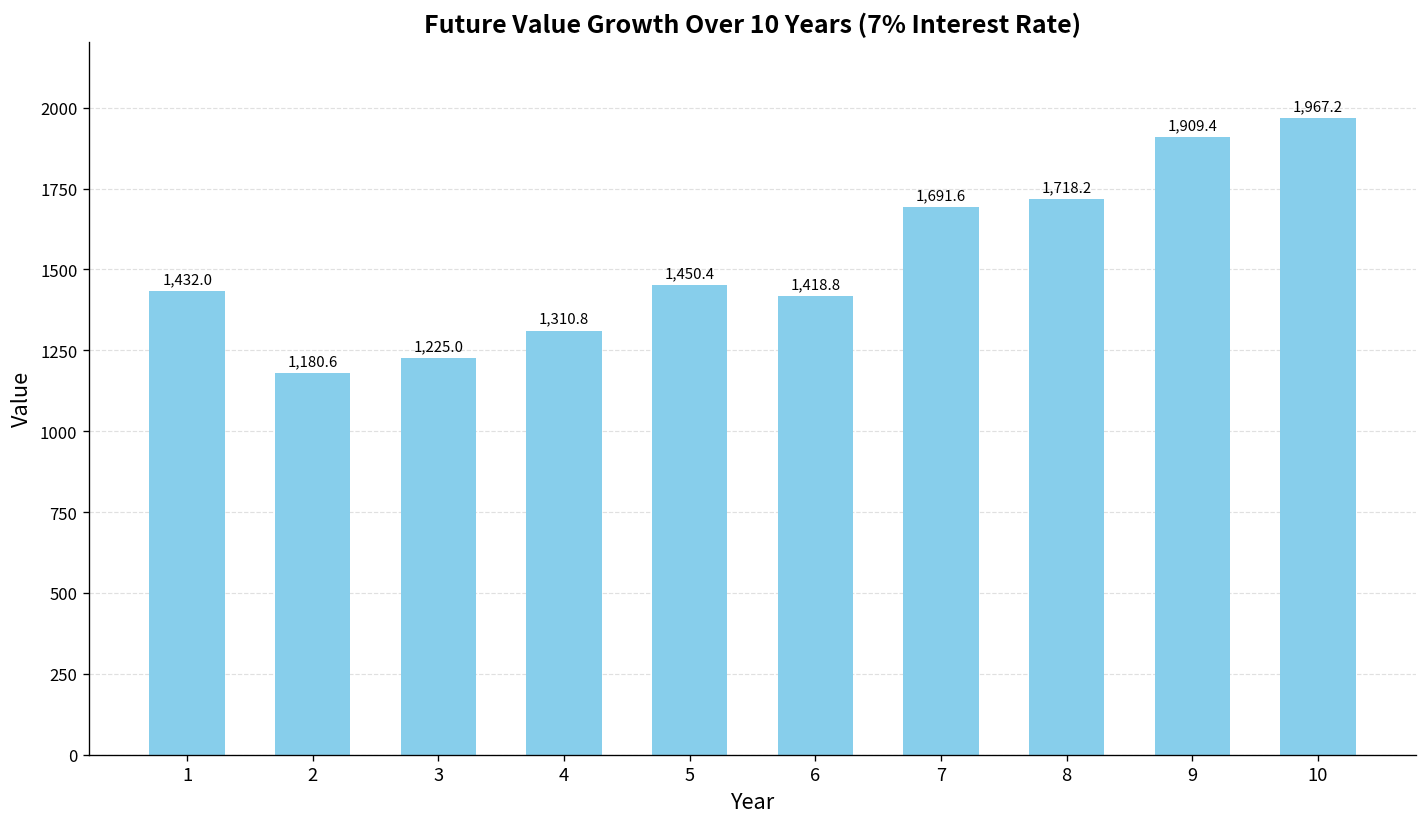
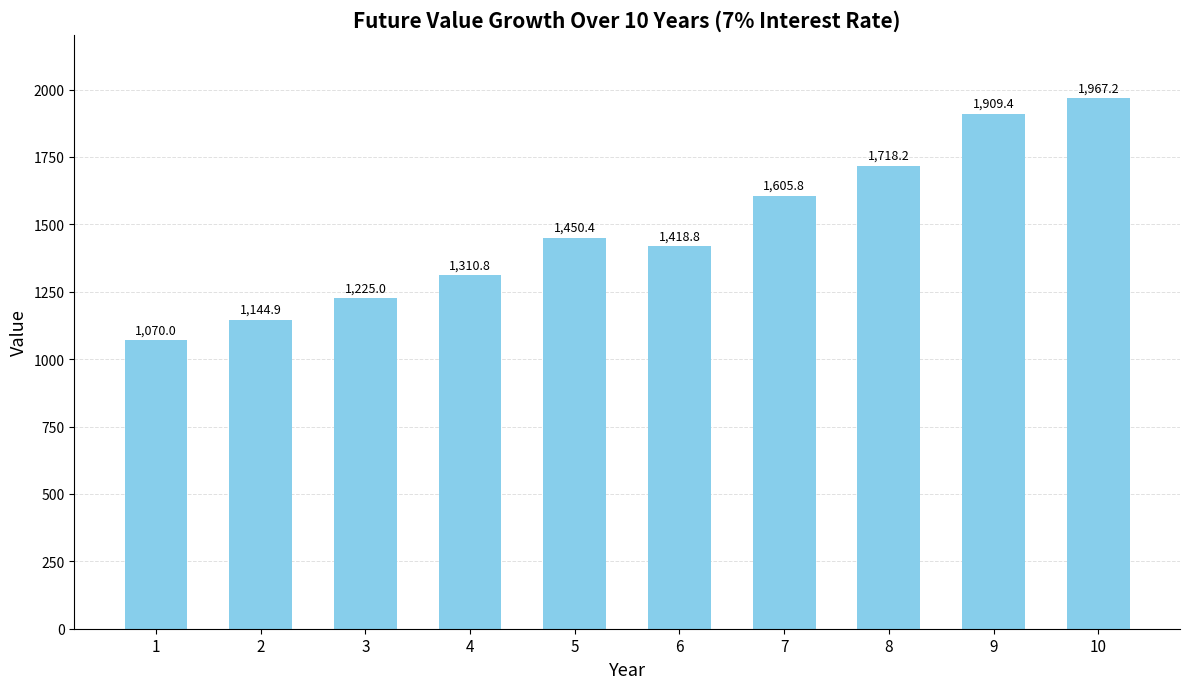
1: 1,432.0 -> 1,070.0
2: 1,180.6 -> 1,144.9
7: 1,691.6 -> 1,605.8
